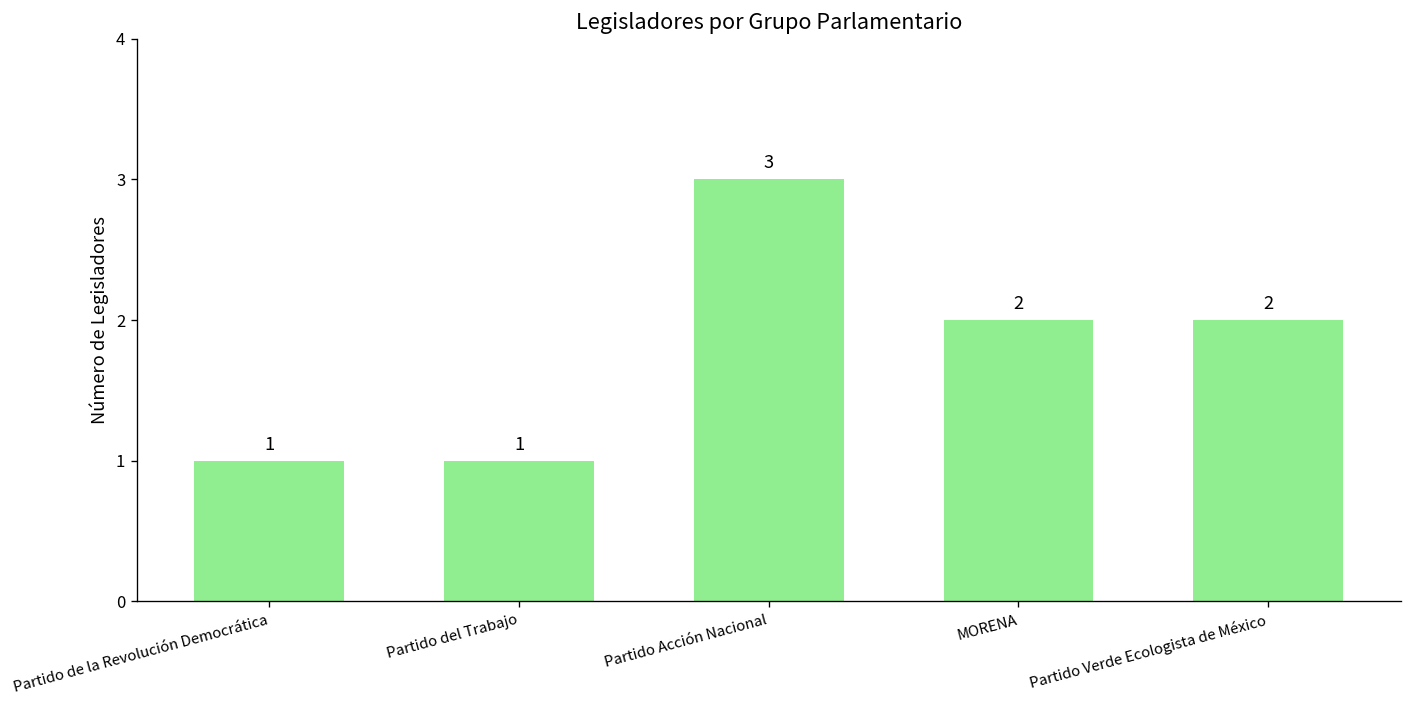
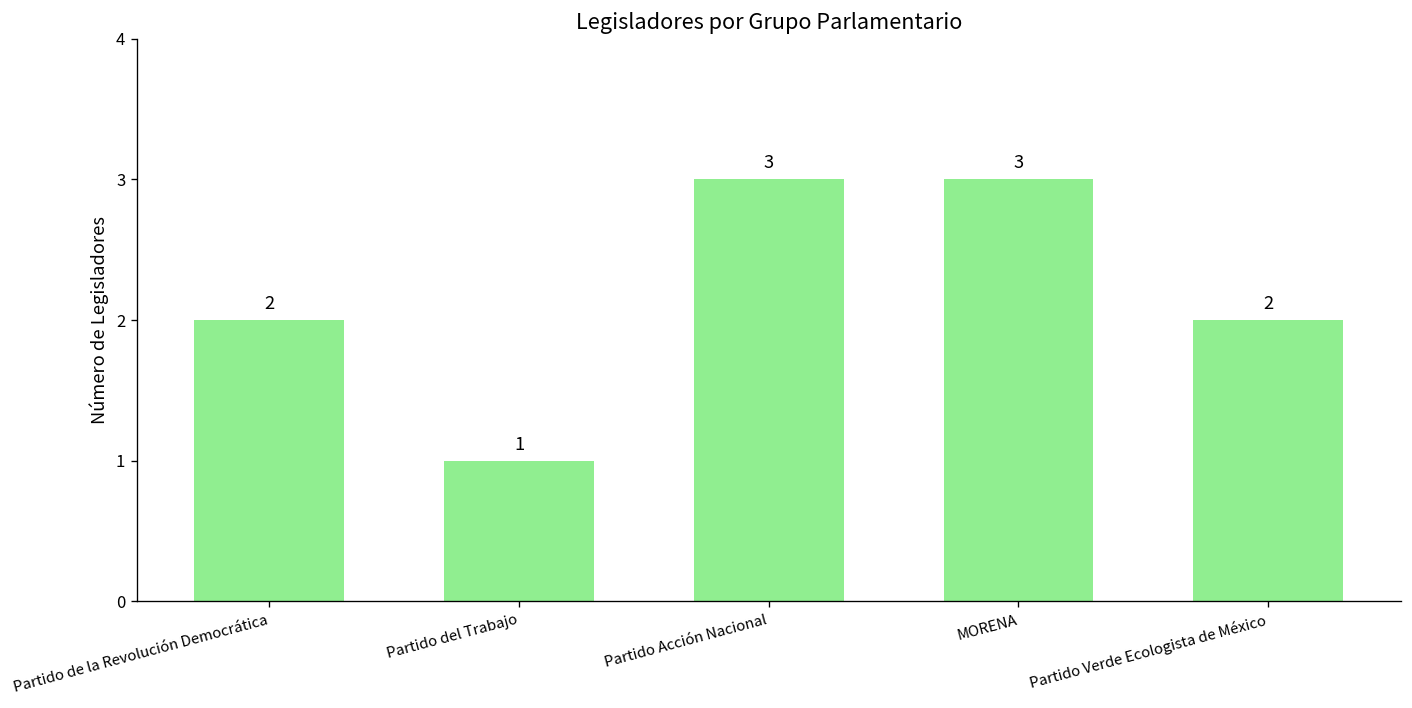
Partido de la Revolución Democrática: 1 -> 2
MORENA: 2 -> 3
